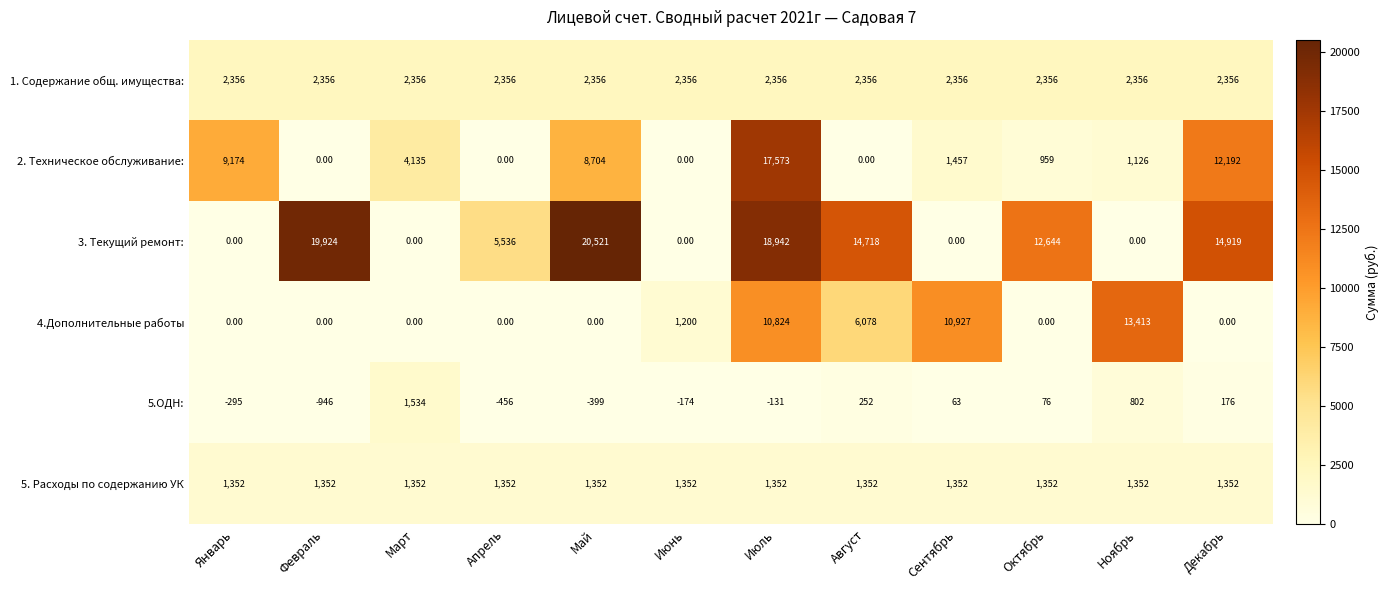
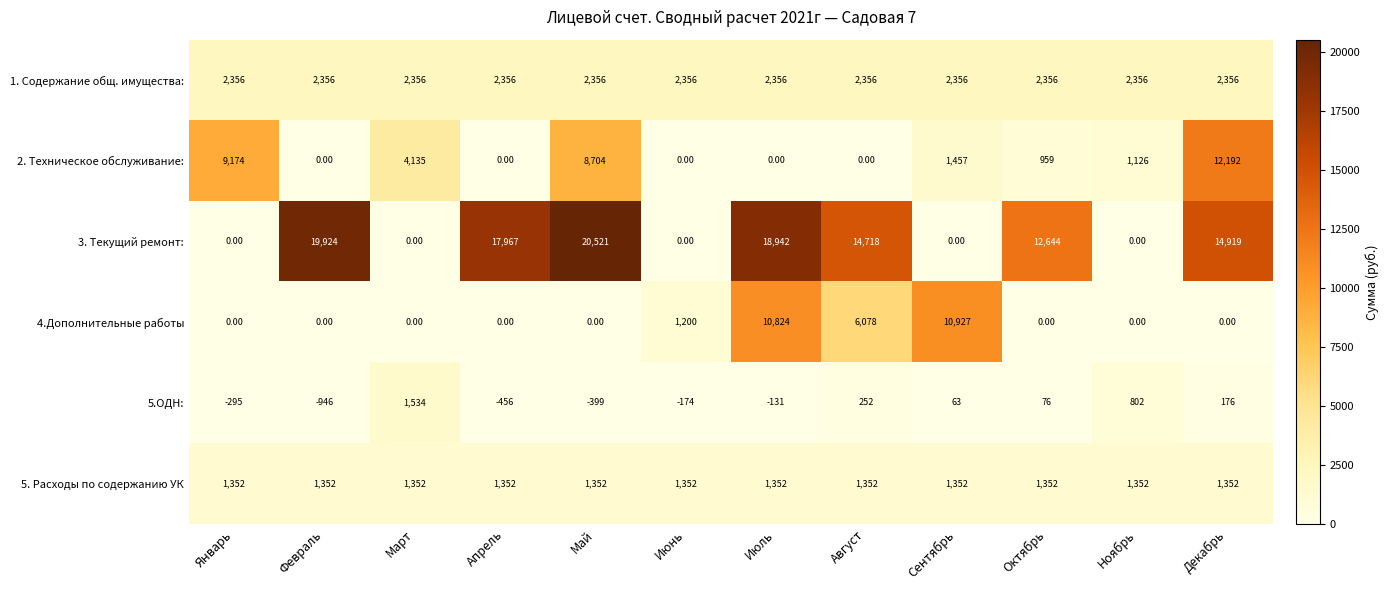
2. Техническое обслуживание:, Июль: 17,573 -> 0.00
3. Текущий ремонт:, Апрель: 5,536 -> 17,967
4.Дополнительные работы, Ноябрь: 13,413 -> 0.00
